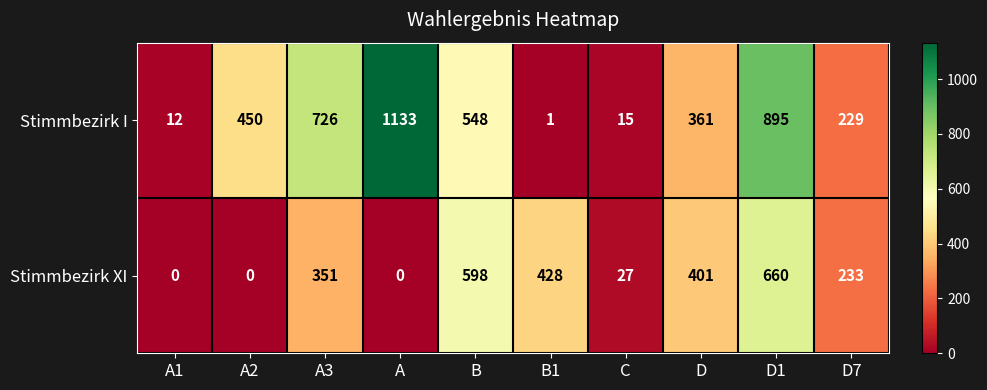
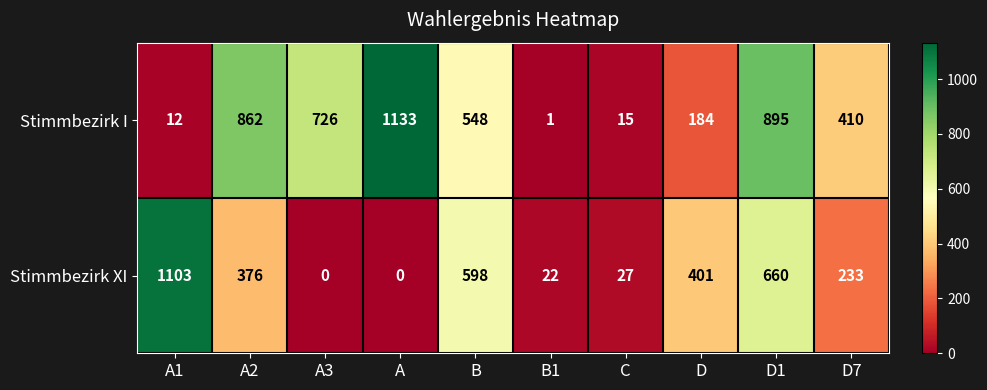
Stimmbezirk I, A2: 450 -> 862
Stimmbezirk I, D: 361 -> 184
Stimmbezirk I, D7: 229 -> 410
Stimmbezirk XI, A1: 0 -> 1103
Stimmbezirk XI, A2: 0 -> 376
Stimmbezirk XI, A3: 351 -> 0
Stimmbezirk XI, B1: 428 -> 22
